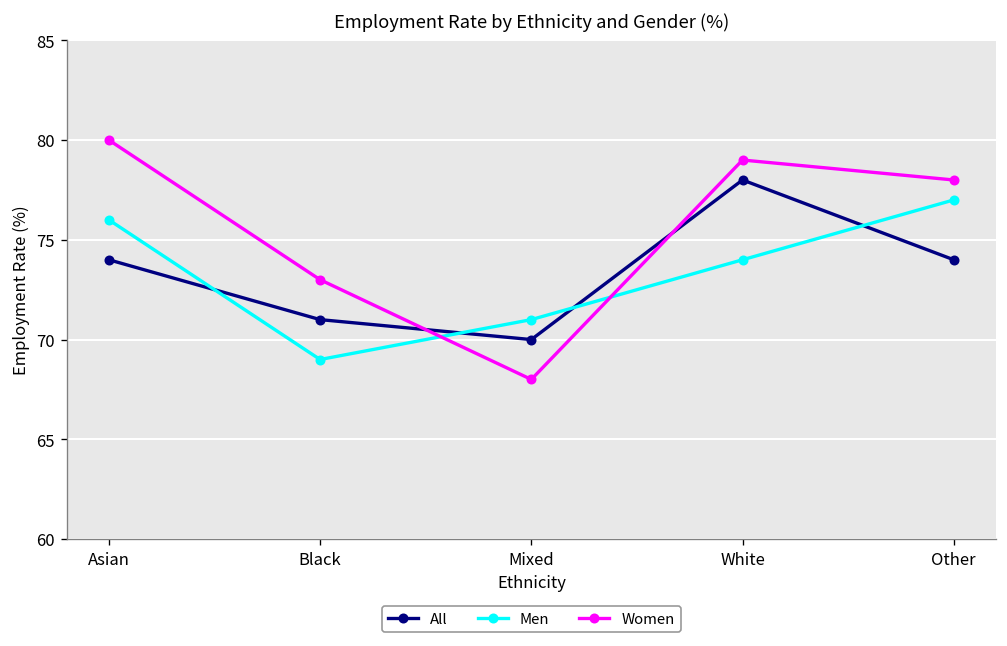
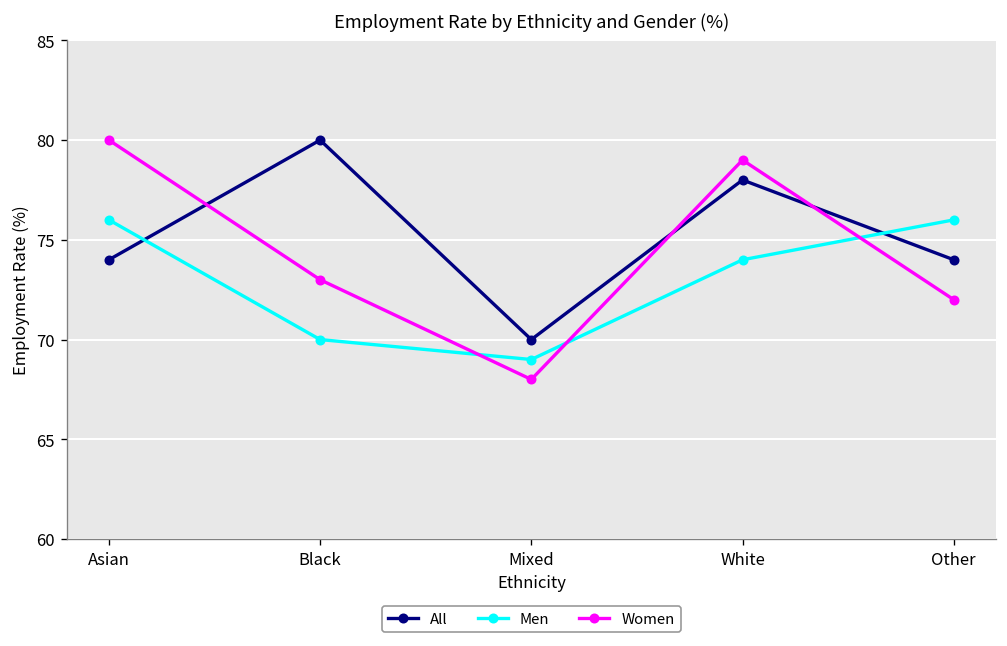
All, Black: 71 -> 80
Men, Black: 69 -> 70
Men, Mixed: 71 -> 69
Men, Other: 77 -> 76
Women, Other: 78 -> 72
